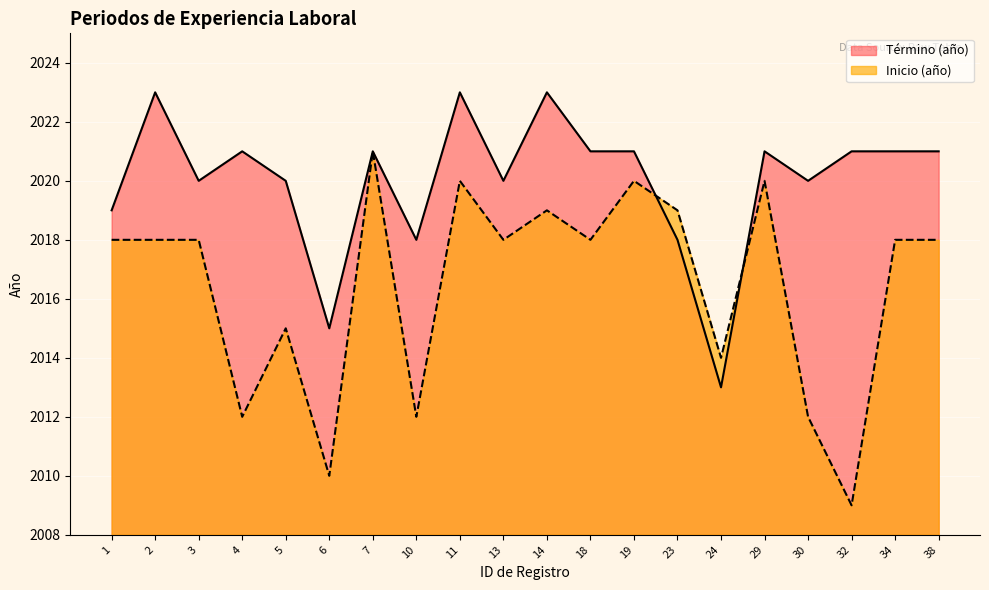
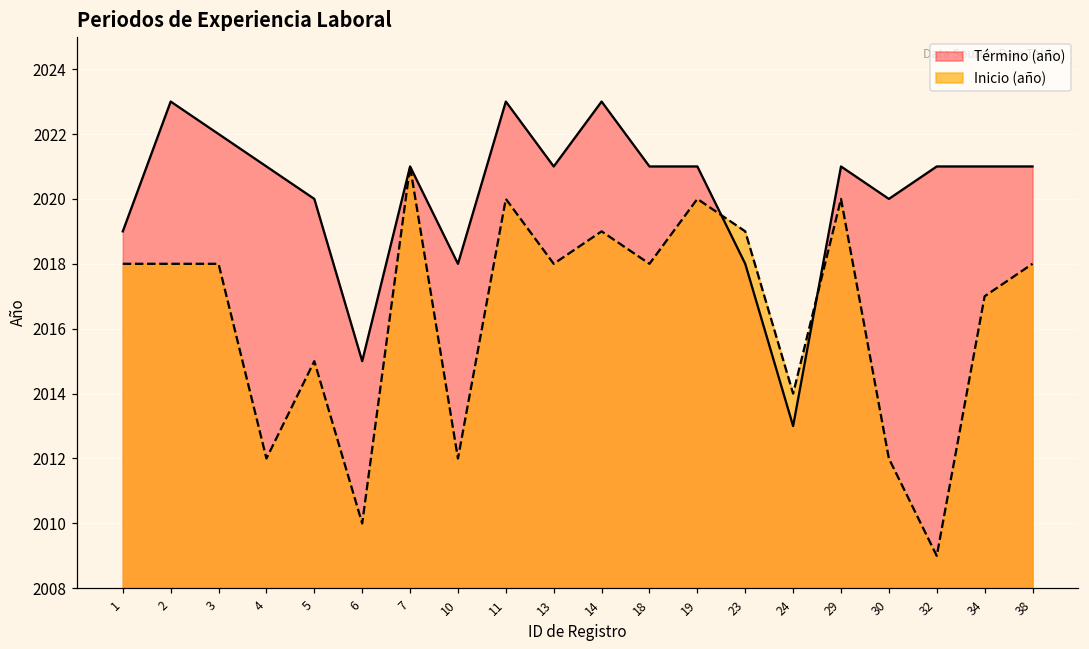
Término (año), 3: 2020 -> 2022
Término (año), 13: 2020 -> 2021
Inicio (año), 34: 2018 -> 2017
